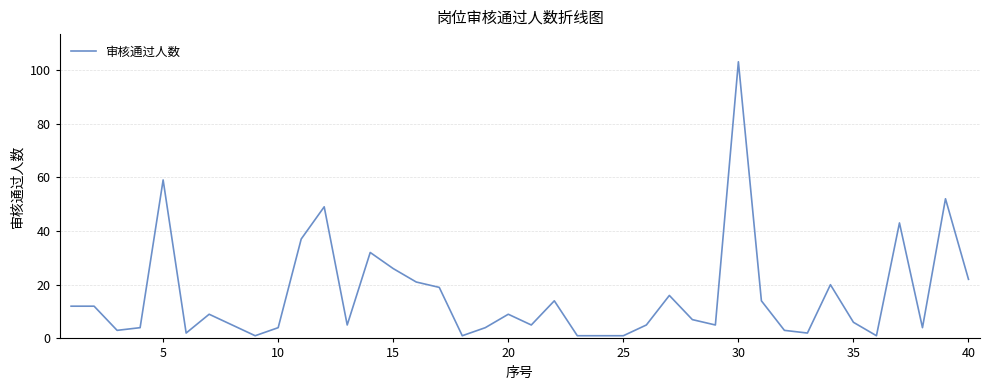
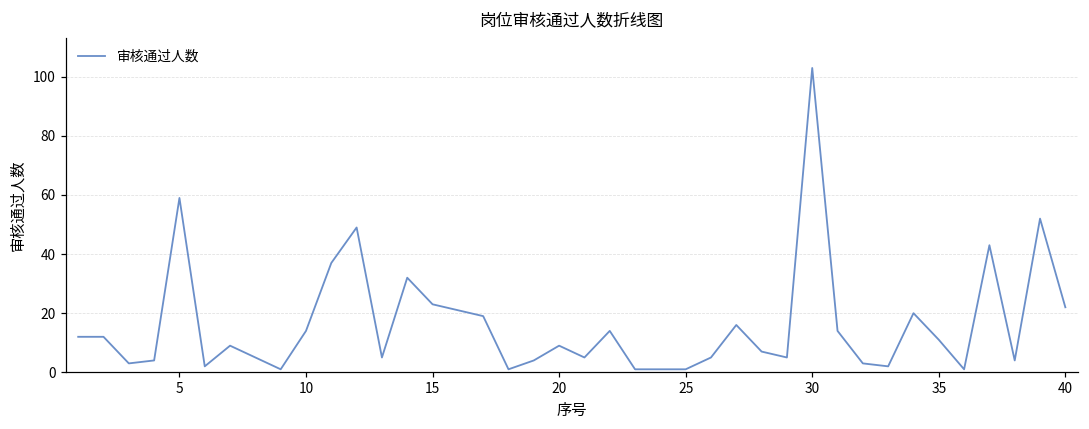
10: 4 -> 14
15: 26 -> 23
35: 6 -> 11
